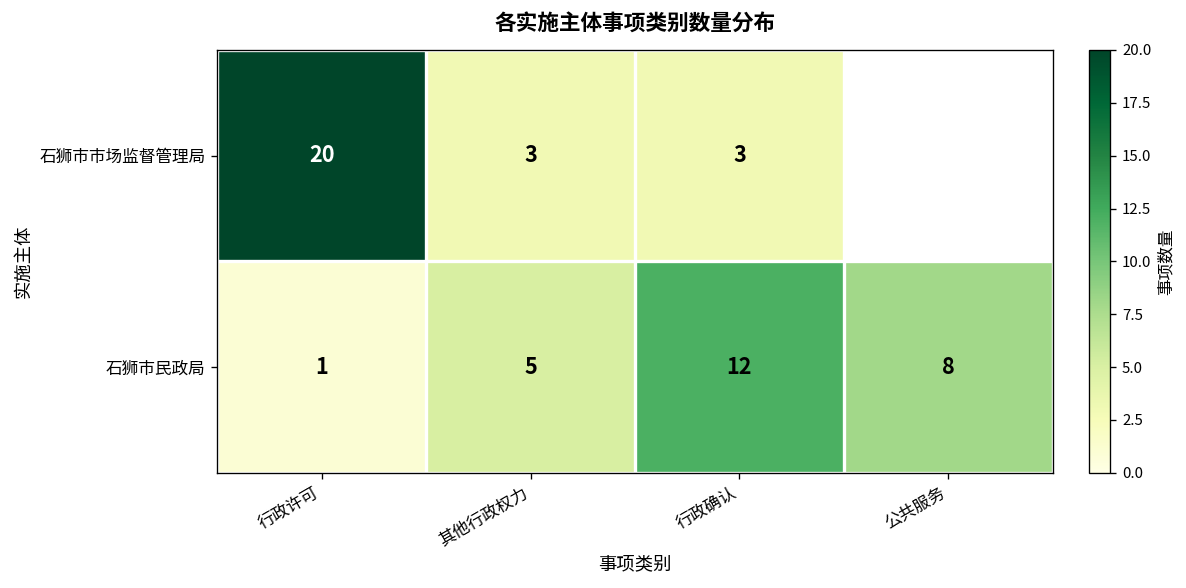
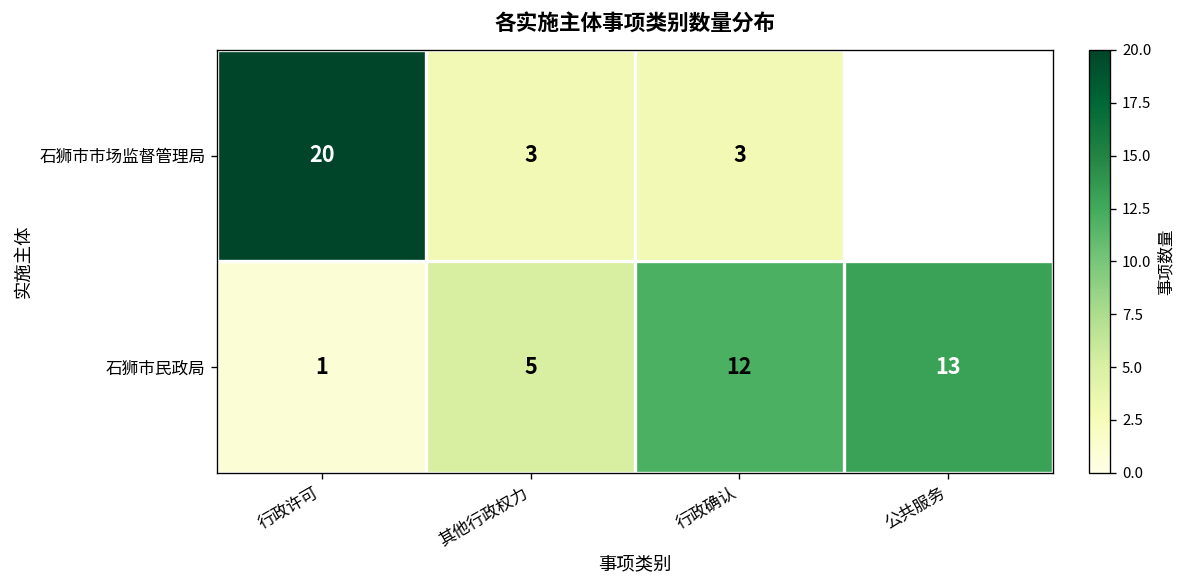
石狮市民政局, 公共服务: 8 -> 13
